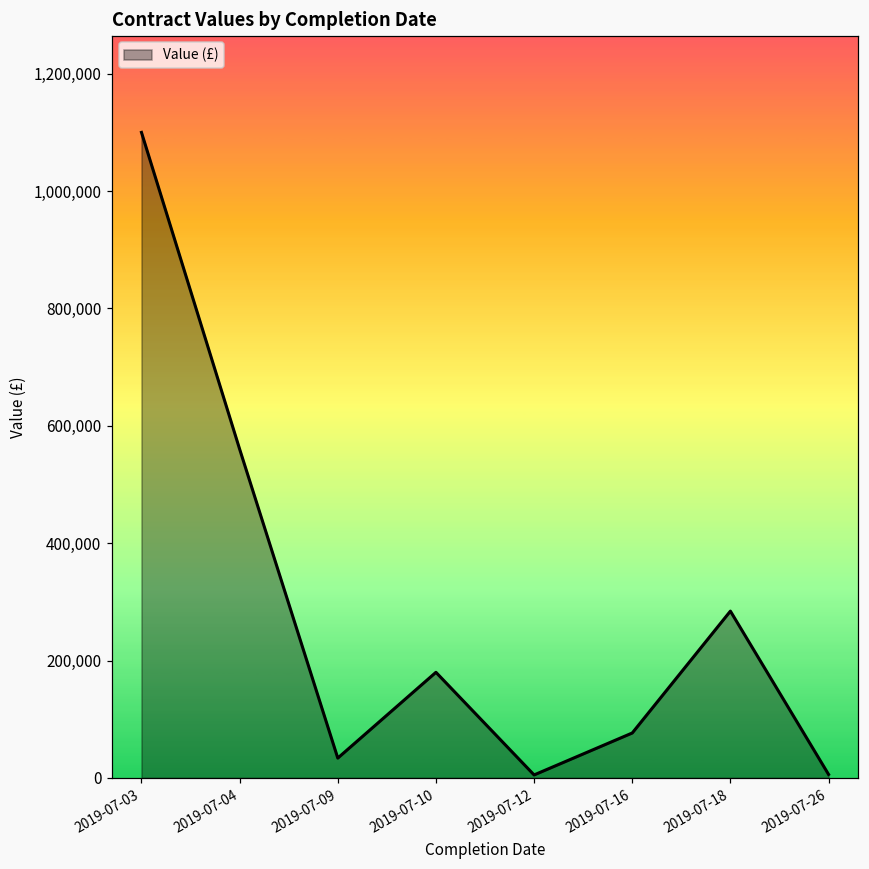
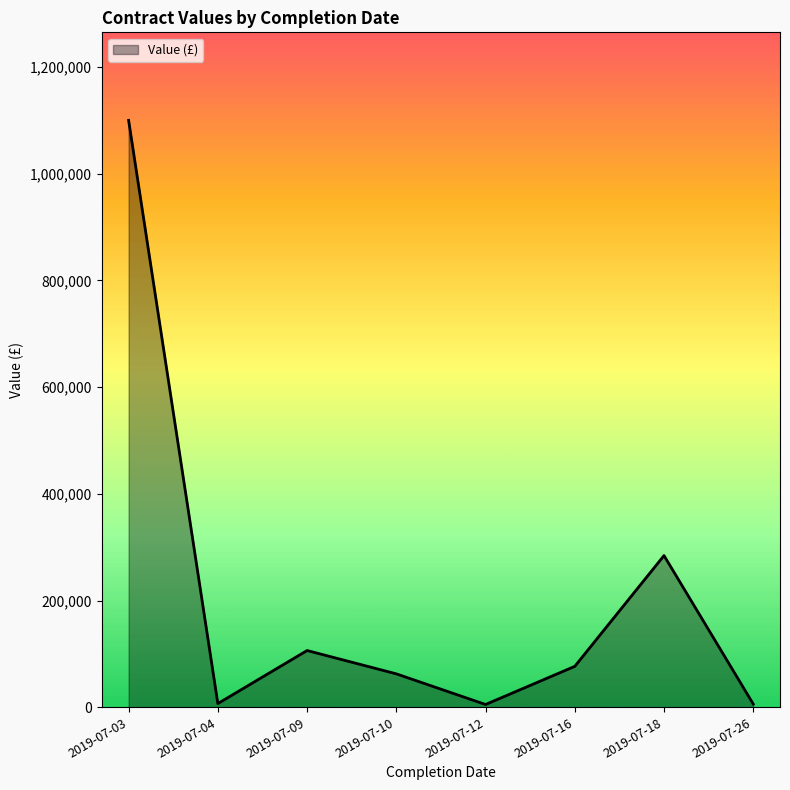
2019-07-04: 560,000 -> 10,000
2019-07-09: 30,000 -> 110,000
2019-07-10: 180,000 -> 60,000
